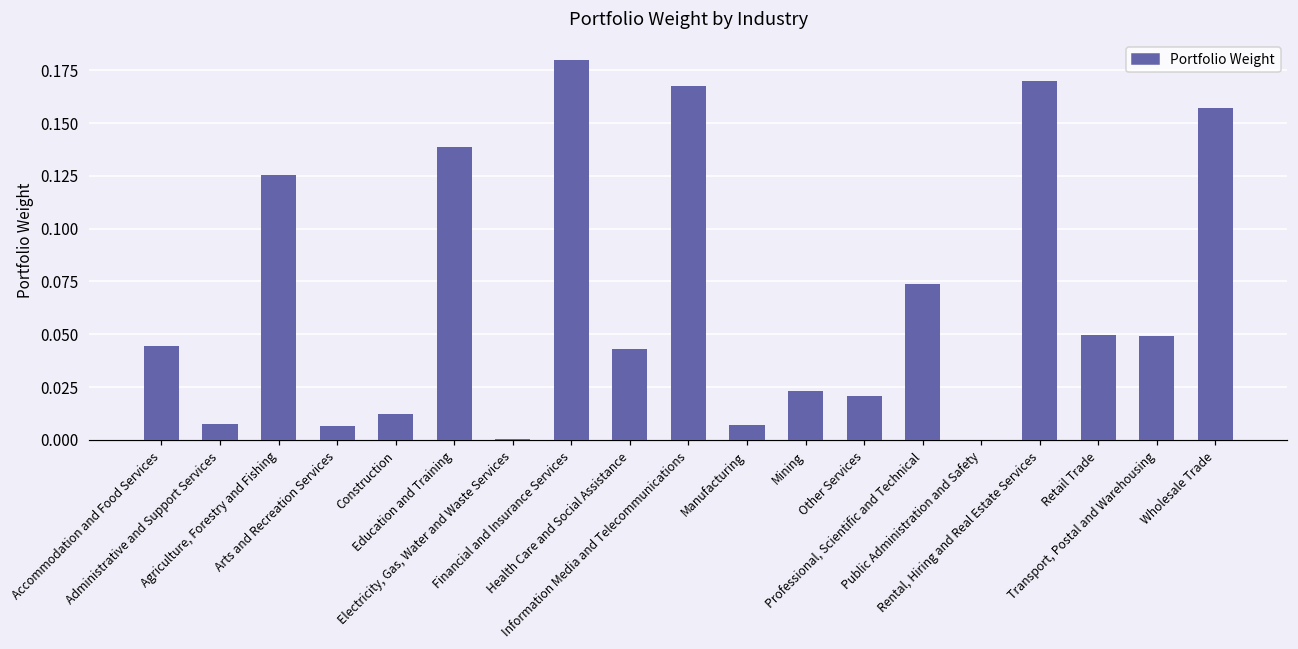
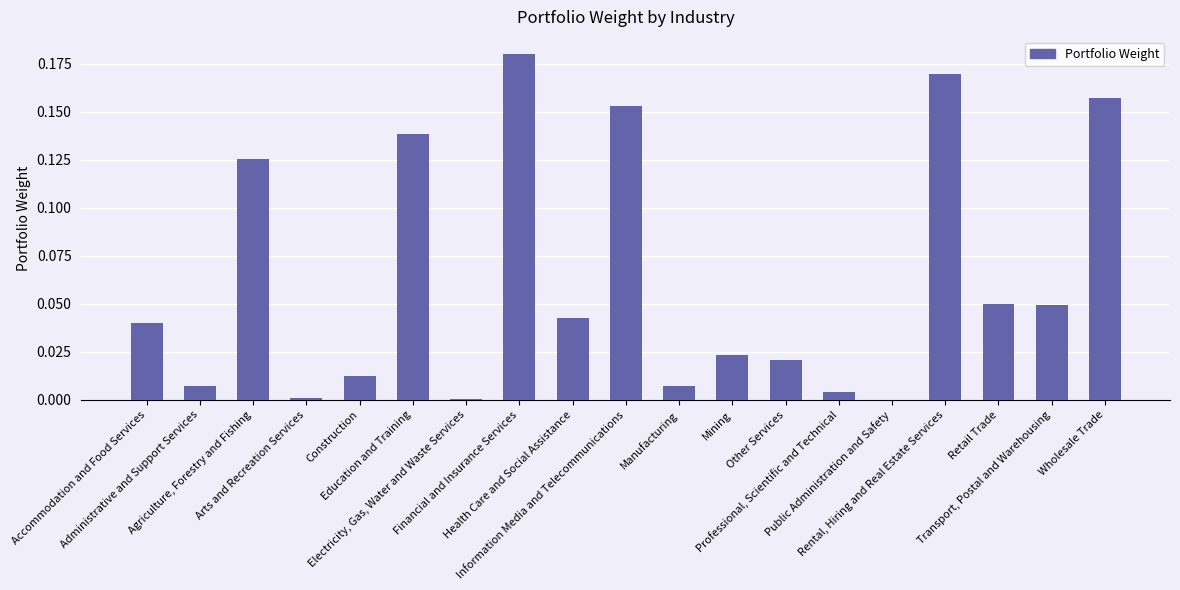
Accommodation and Food Services: 0.044 -> 0.040
Arts and Recreation Services: 0.006 -> 0.001
Information Media and Telecommunications: 0.168 -> 0.153
Professional, Scientific and Technical: 0.074 -> 0.004
